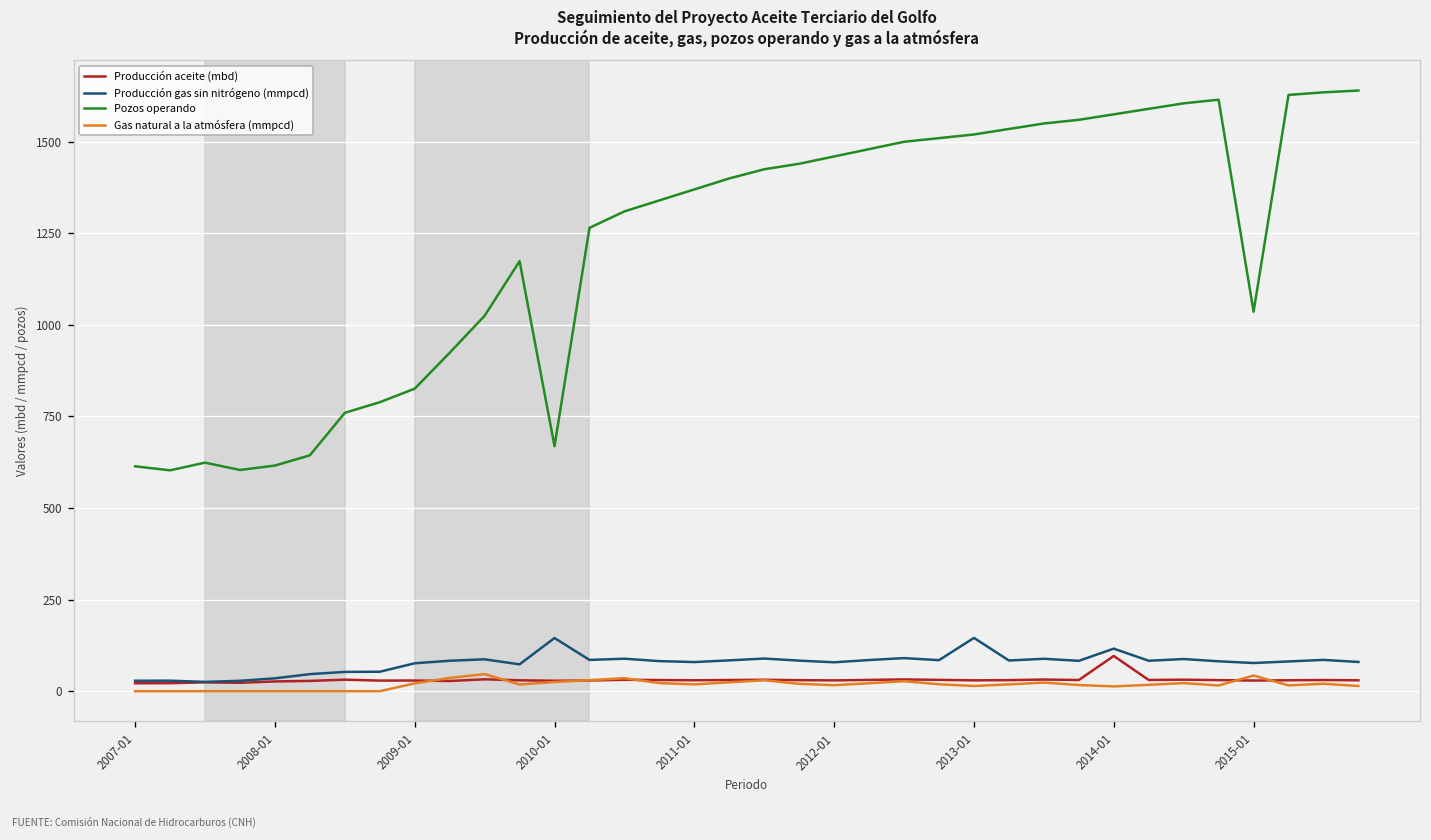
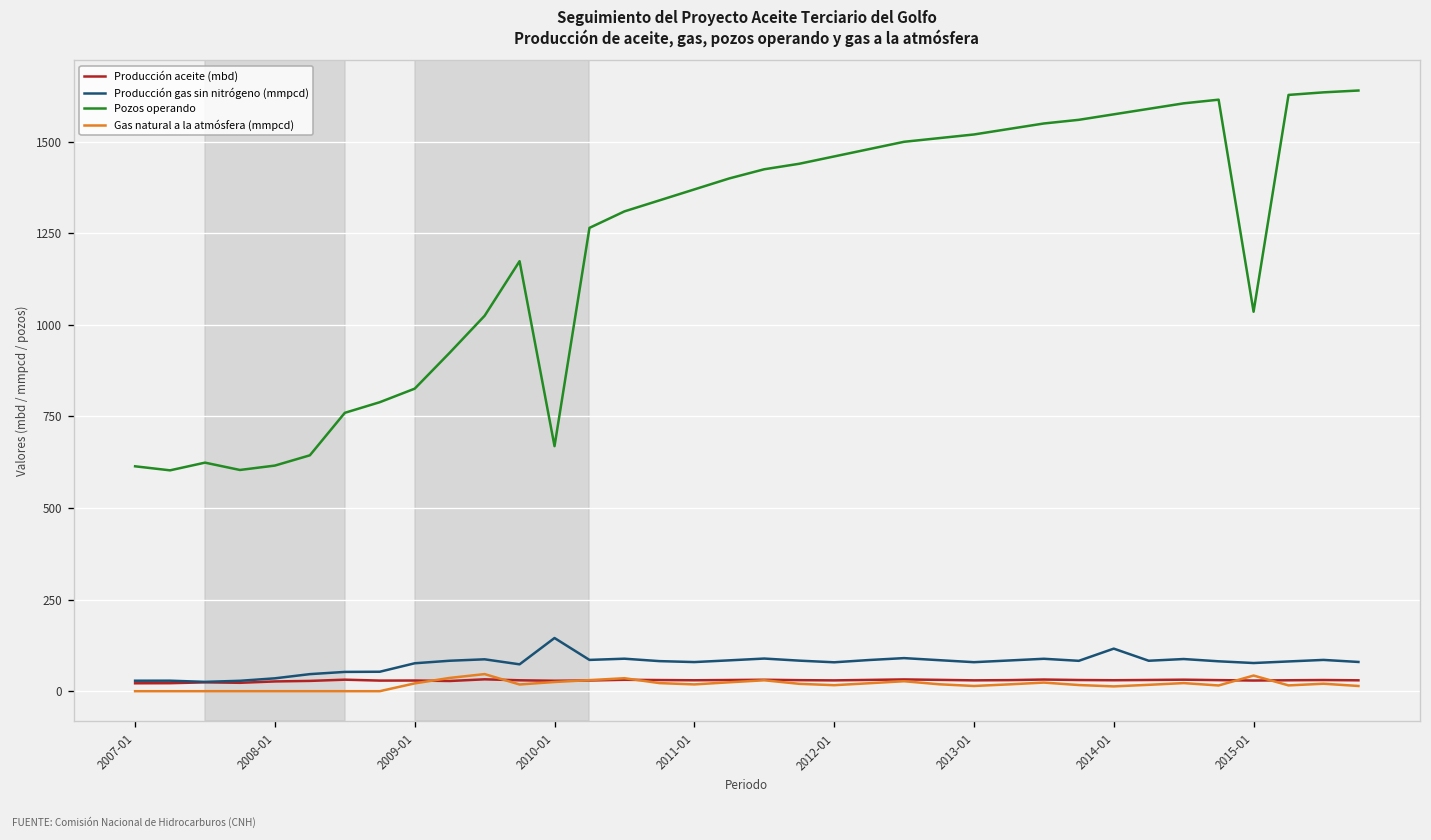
Producción gas sin nitrógeno (mmpcd), 2013-01: 150 -> 80
Producción aceite (mbd), 2014-01: 100 -> 30
